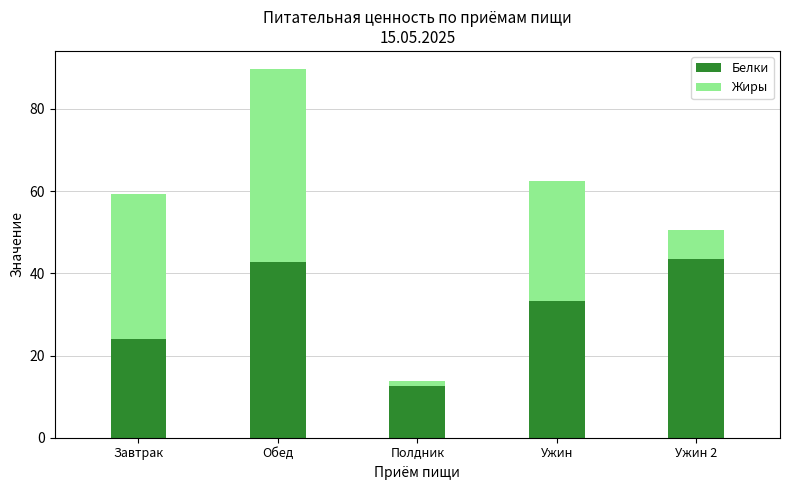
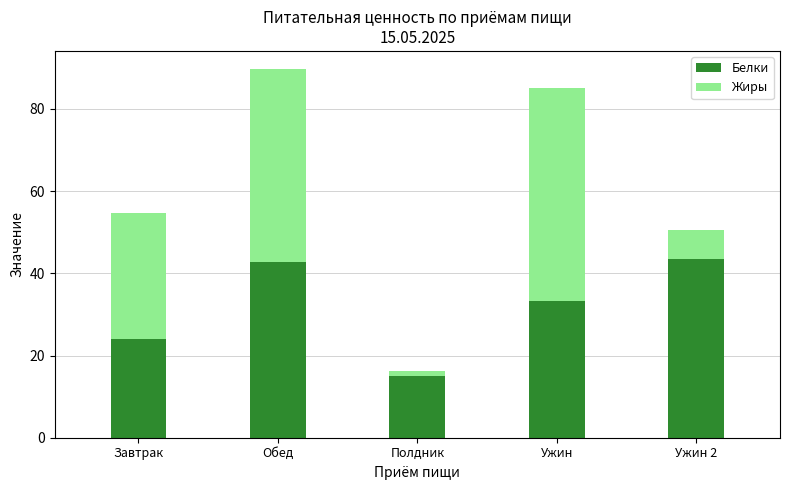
Жиры, Завтрак: 35 -> 31
Белки, Полдник: 13 -> 15
Жиры, Ужин: 29 -> 52
